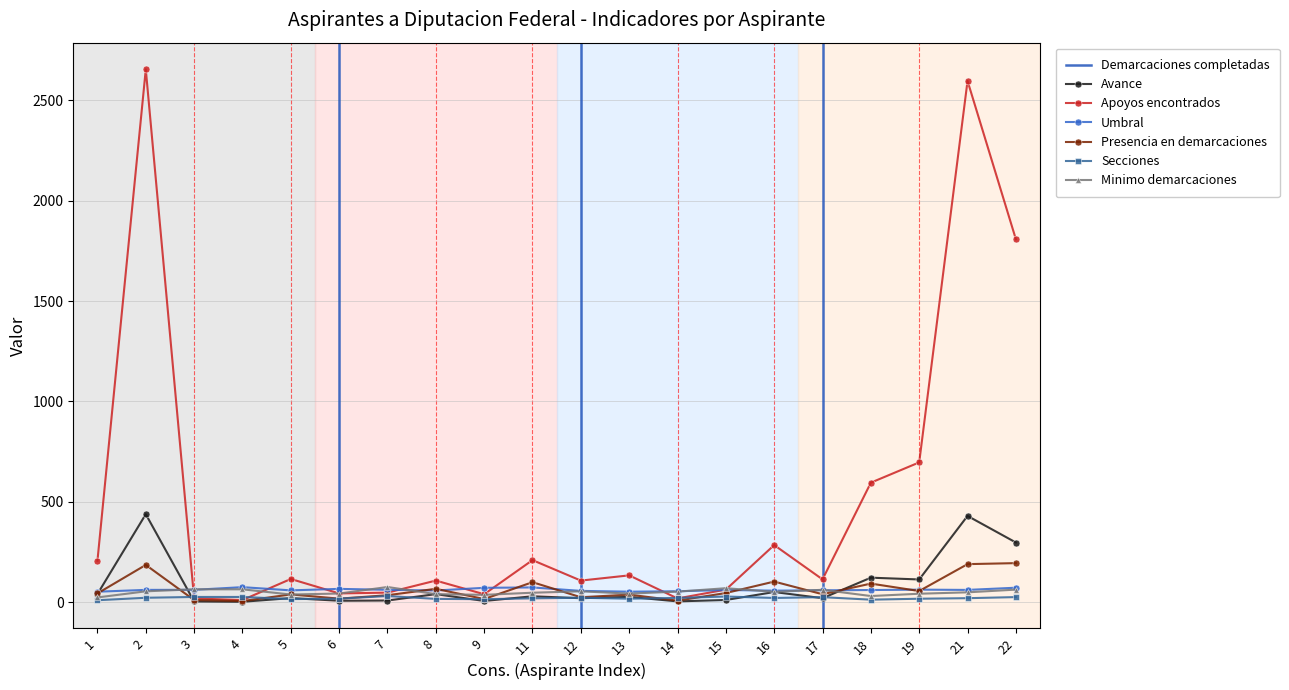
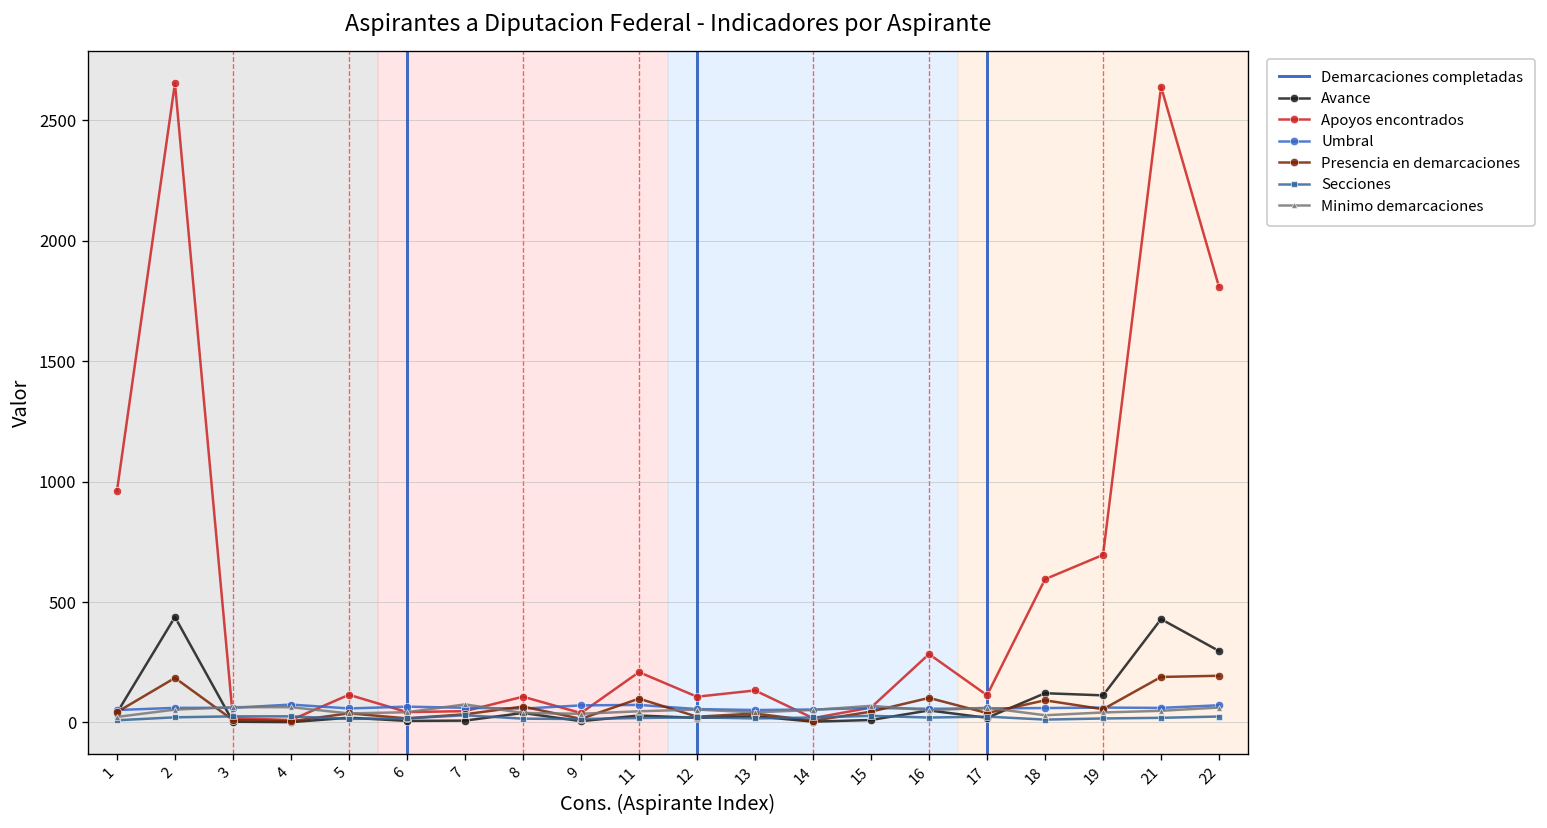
Apoyos encontrados, 1: 210 -> 960
Apoyos encontrados, 21: 2600 -> 2640
